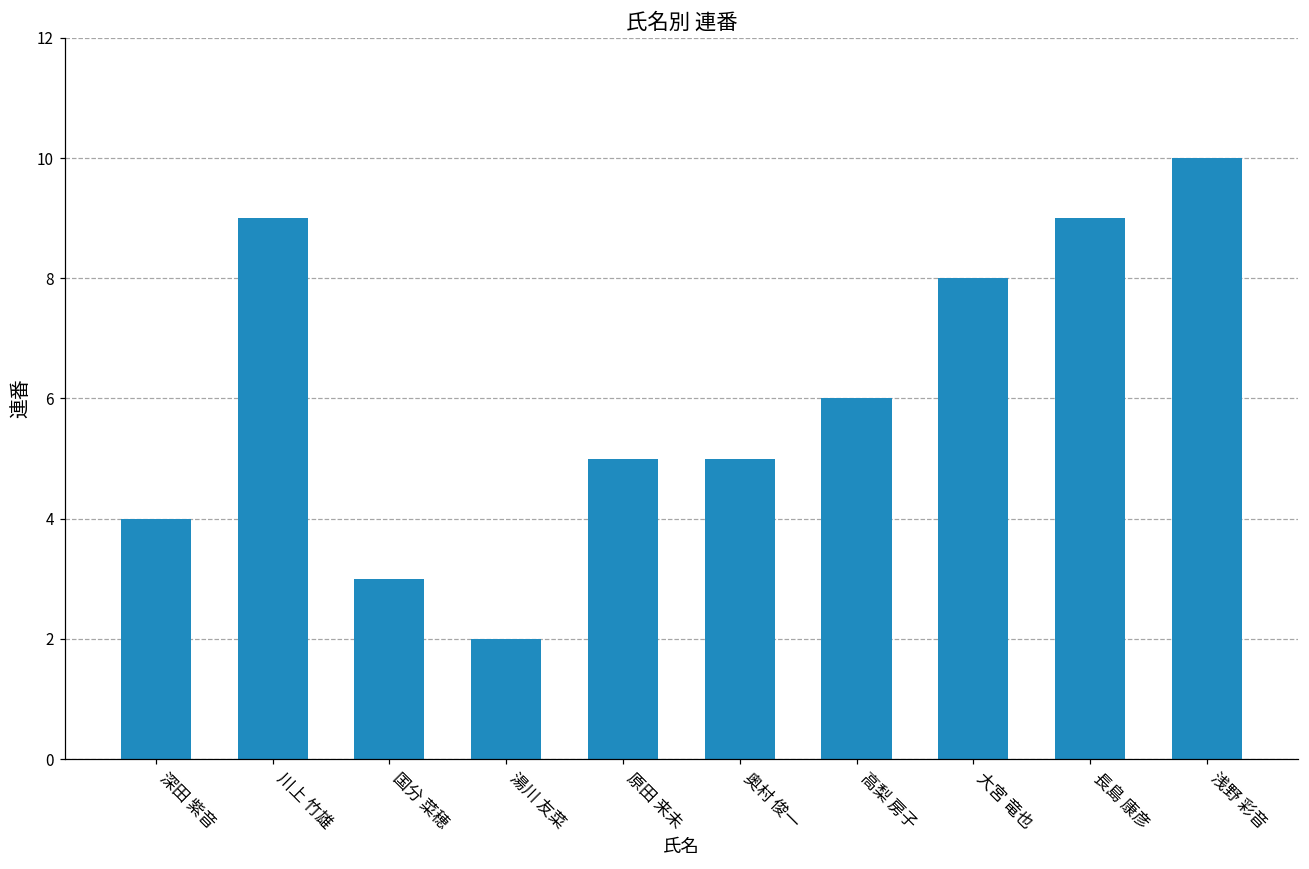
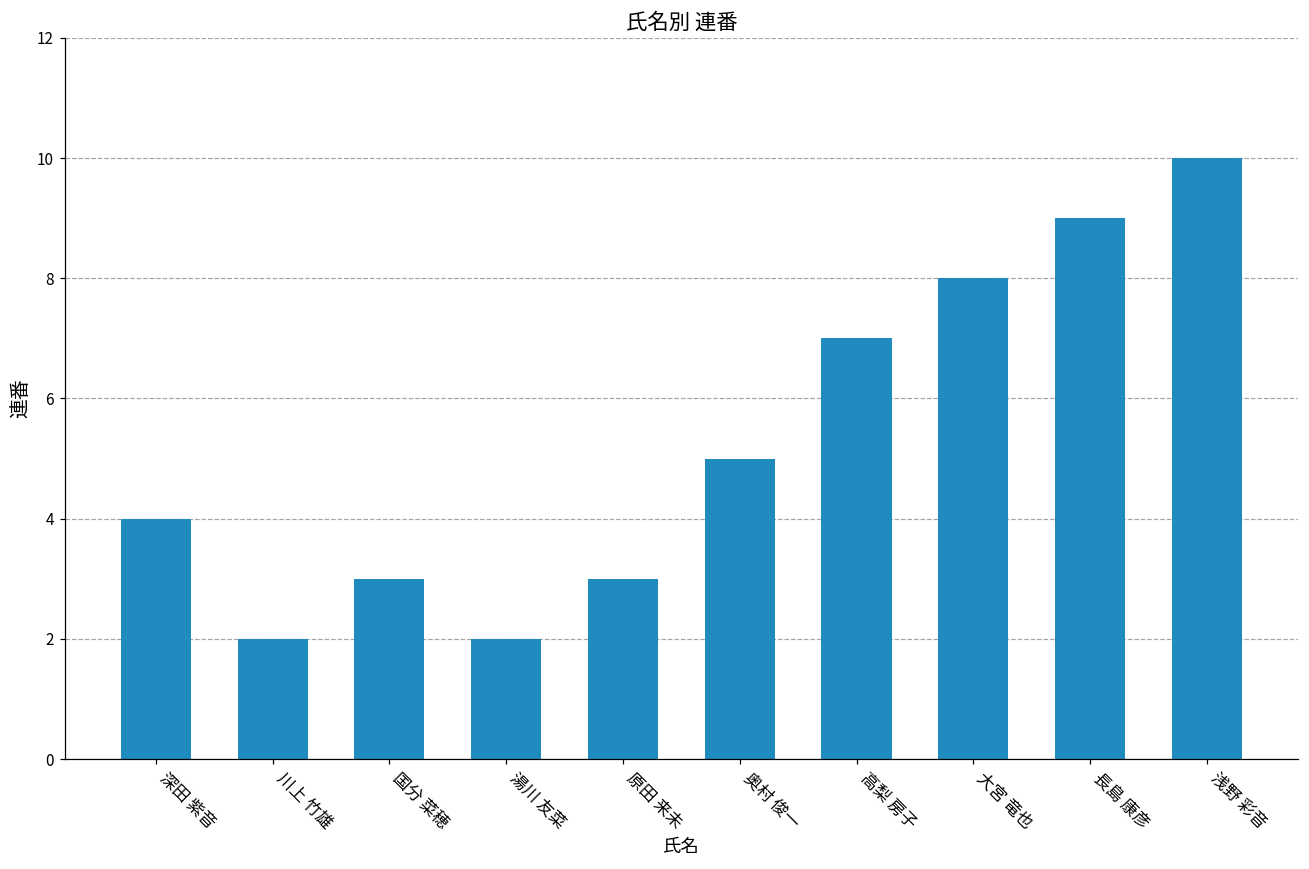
川上 竹雄: 9 -> 2
原田 来未: 5 -> 3
高梨 房子: 6 -> 7
